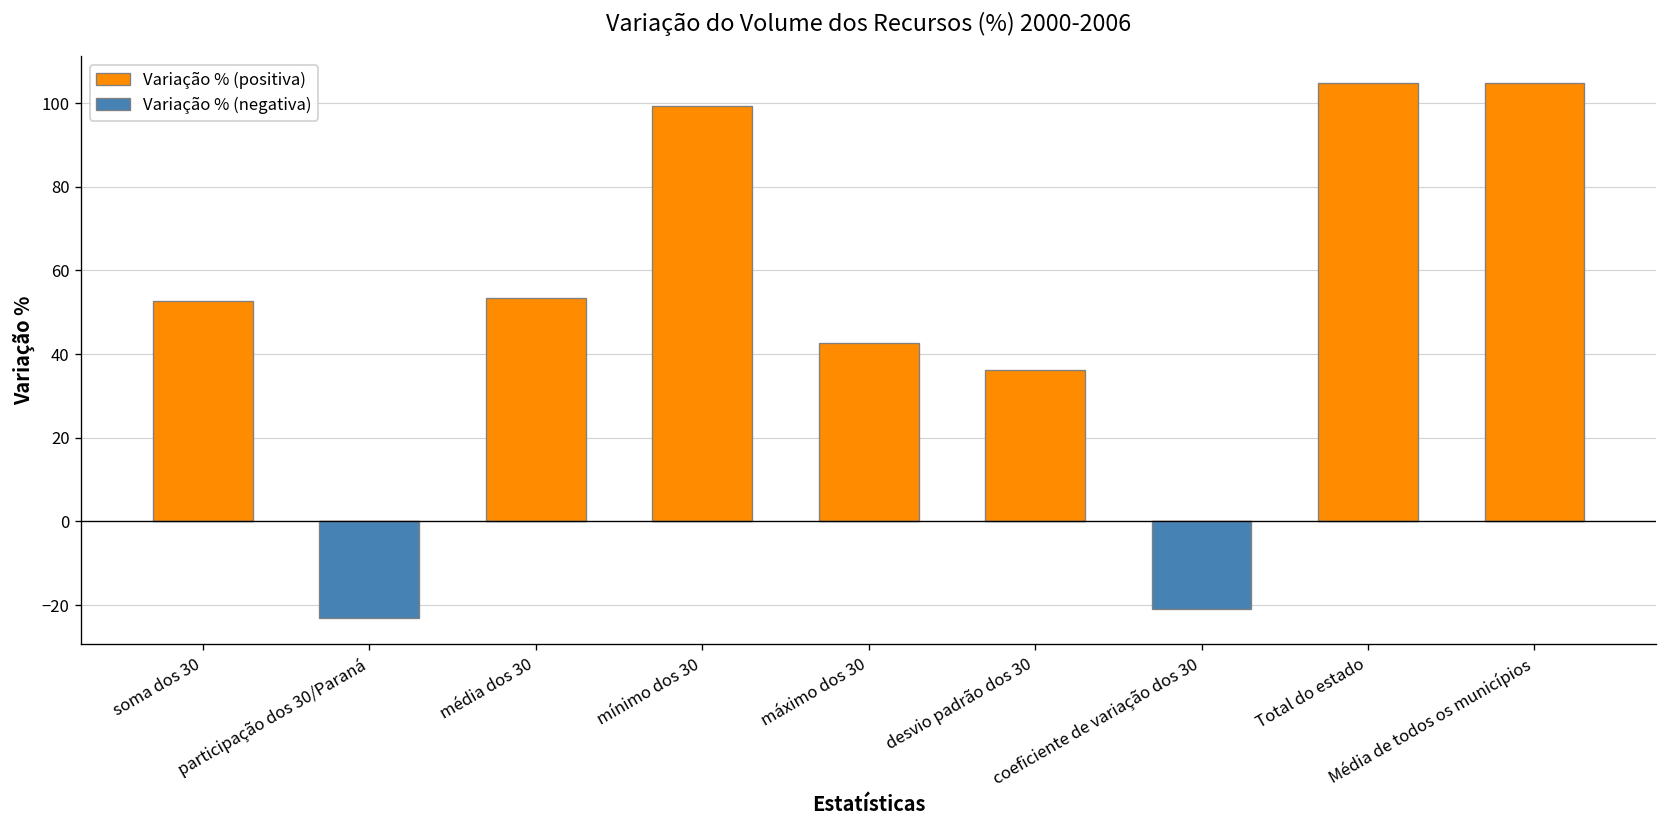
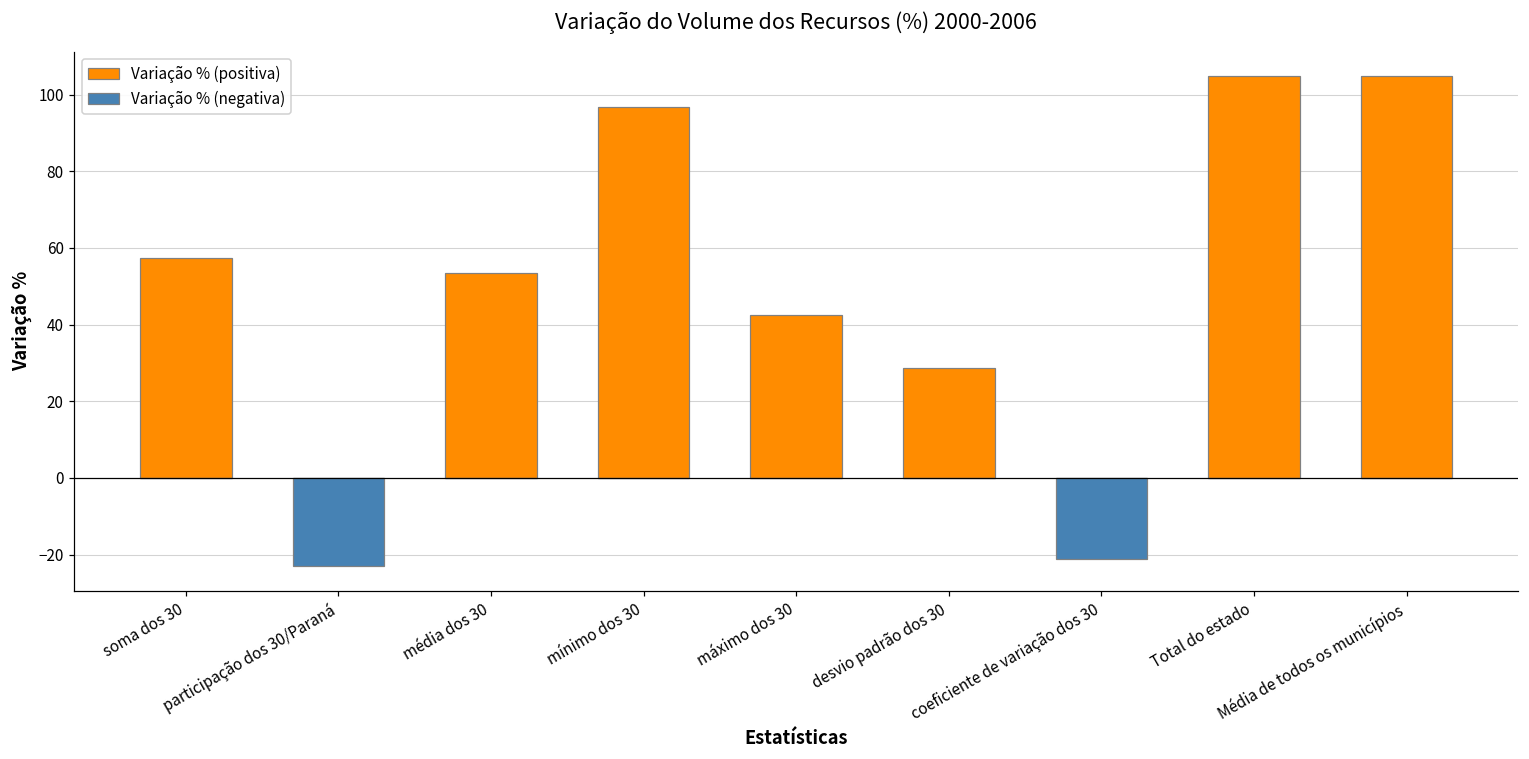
Variação % (positiva), soma dos 30: 53 -> 57
Variação % (positiva), mínimo dos 30: 99 -> 97
Variação % (positiva), desvio padrão dos 30: 36 -> 29
